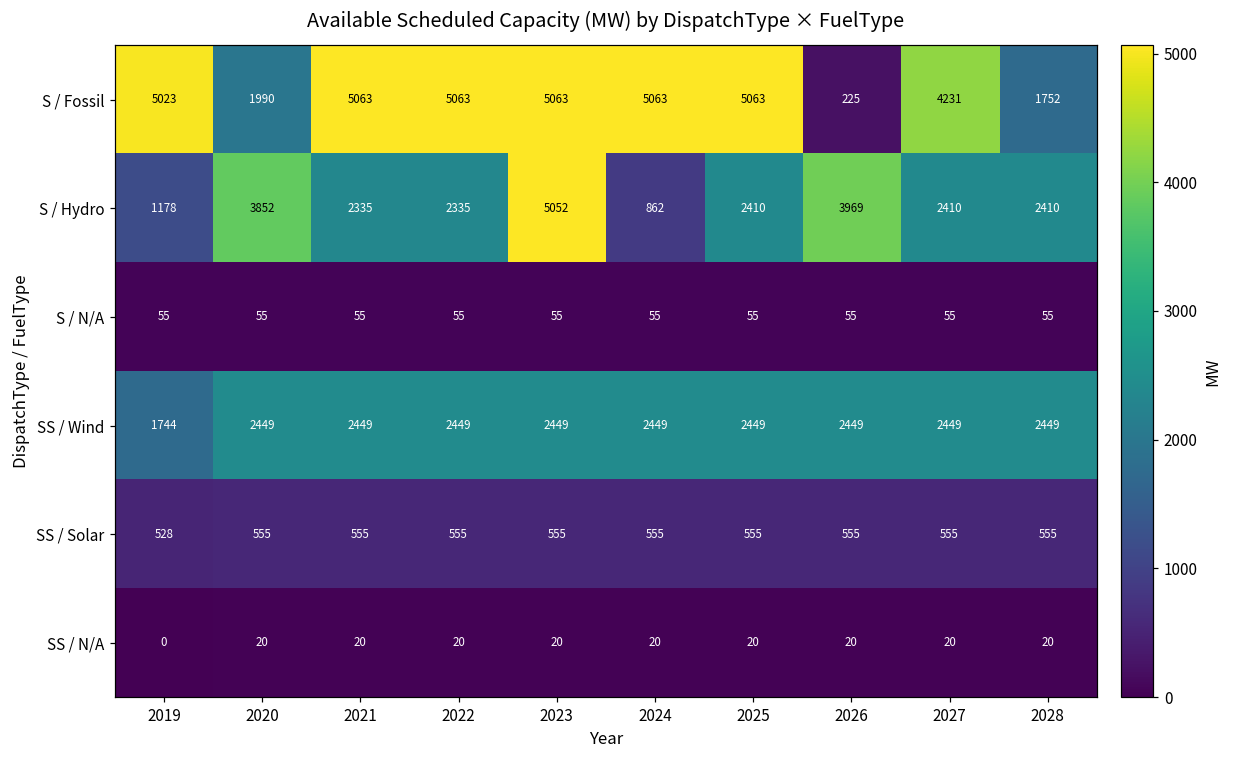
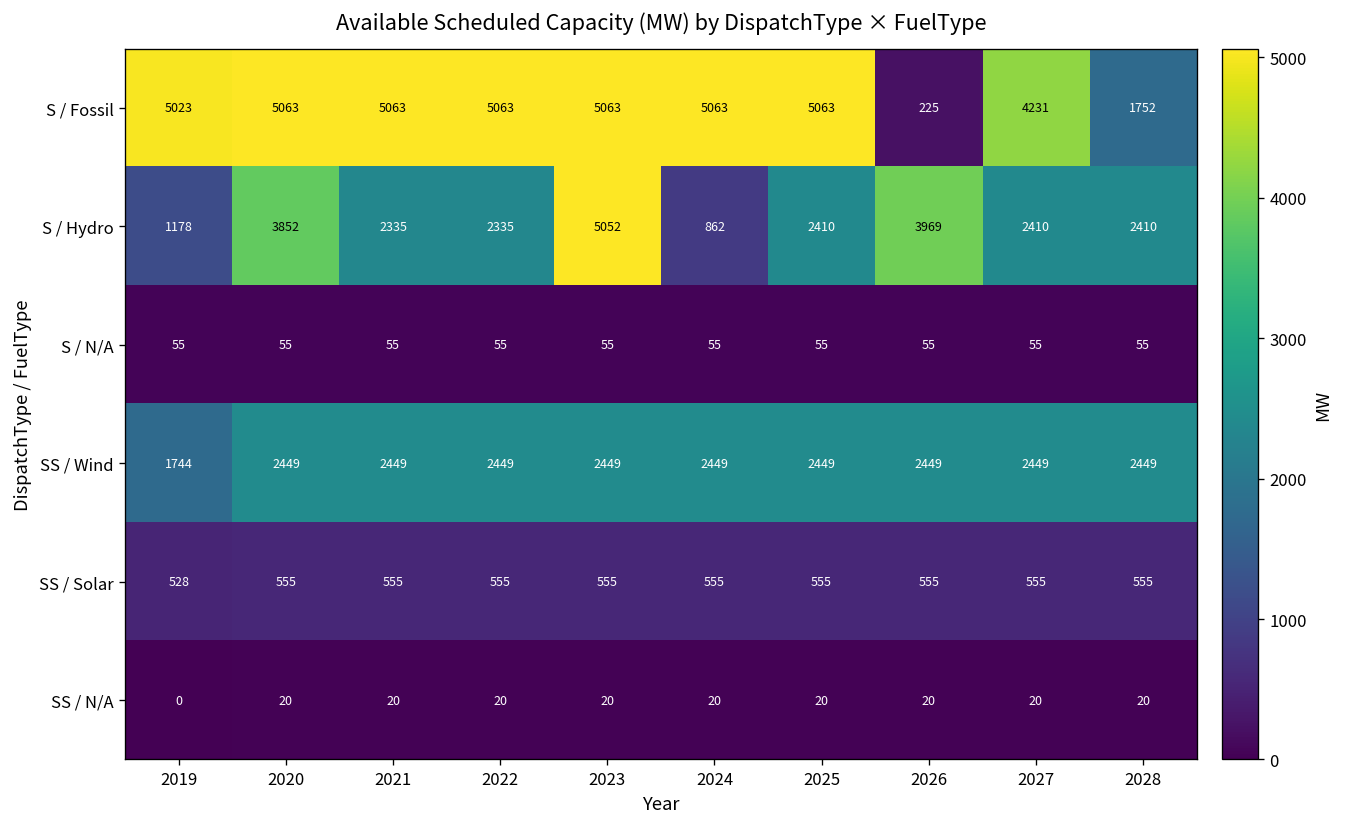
S / Fossil, 2020: 1990 -> 5063
